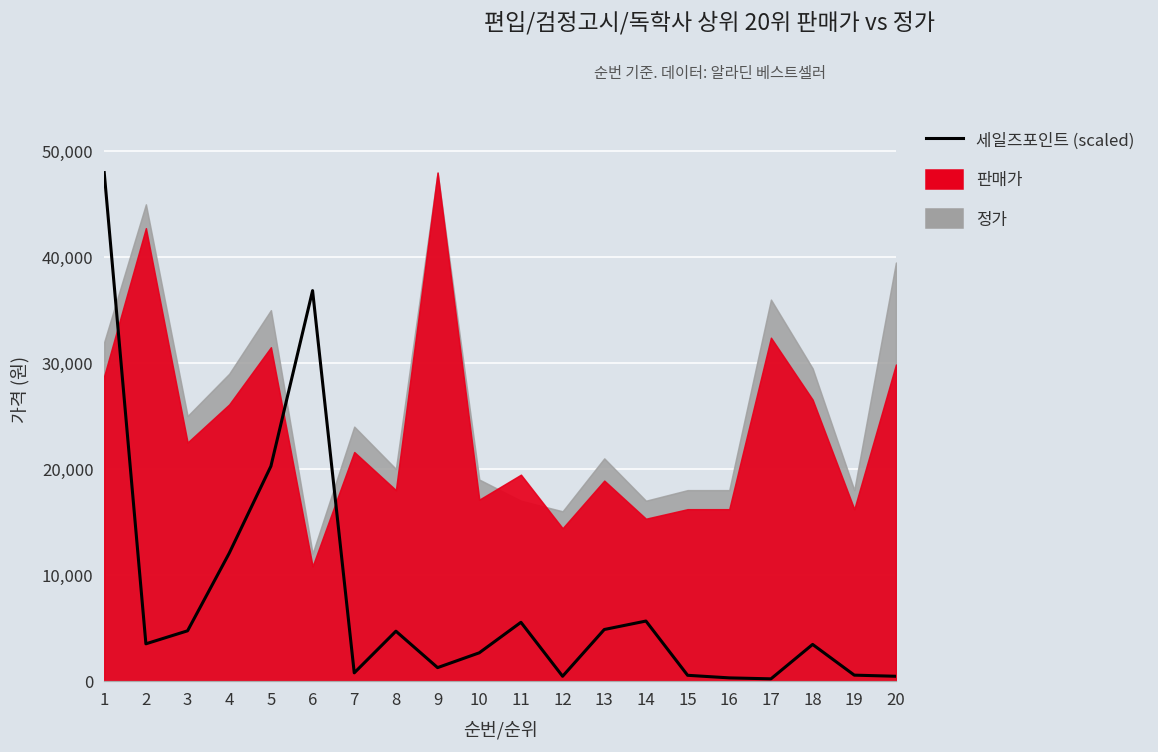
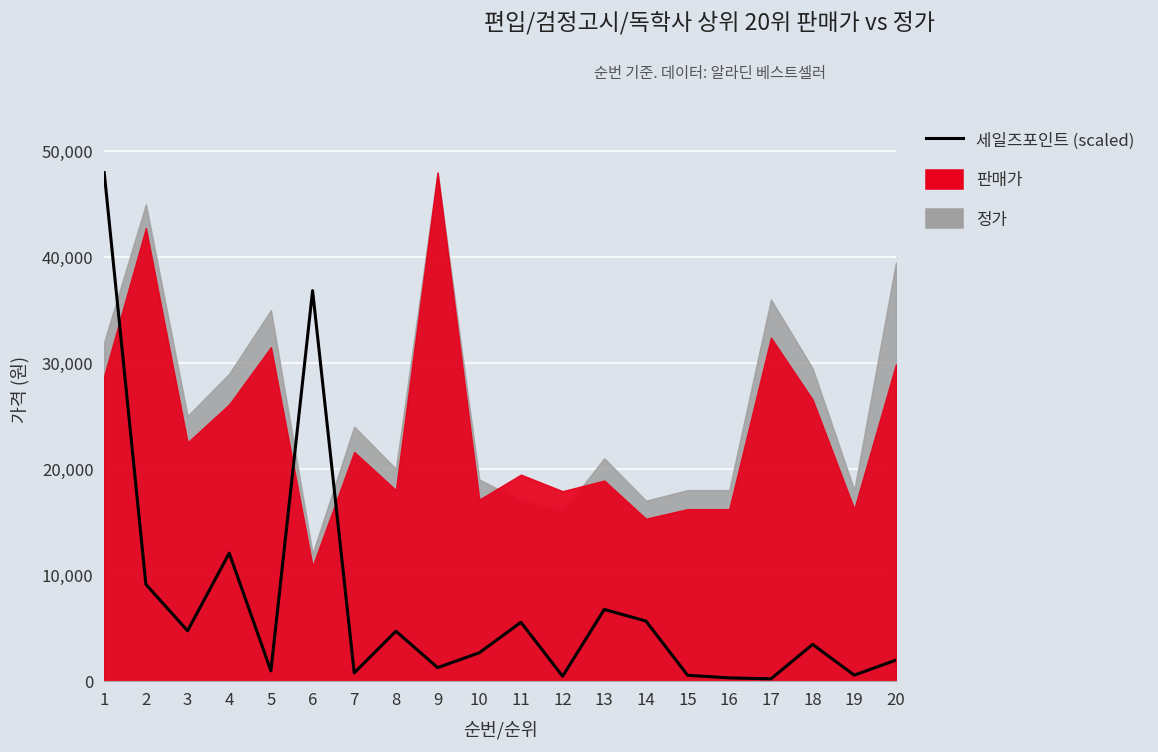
세일즈포인트 (scaled), 2: 3,000 -> 9,000
세일즈포인트 (scaled), 5: 20,000 -> 1,000
판매가, 12: 14,000 -> 18,000
세일즈포인트 (scaled), 13: 5,000 -> 7,000
세일즈포인트 (scaled), 20: 0 -> 2,000
